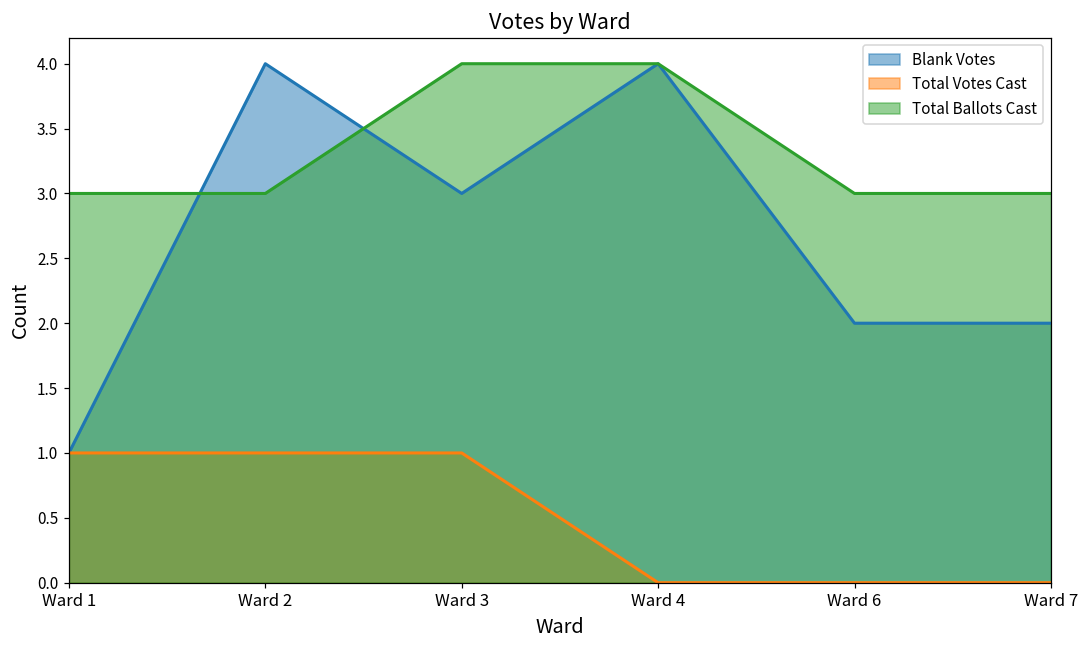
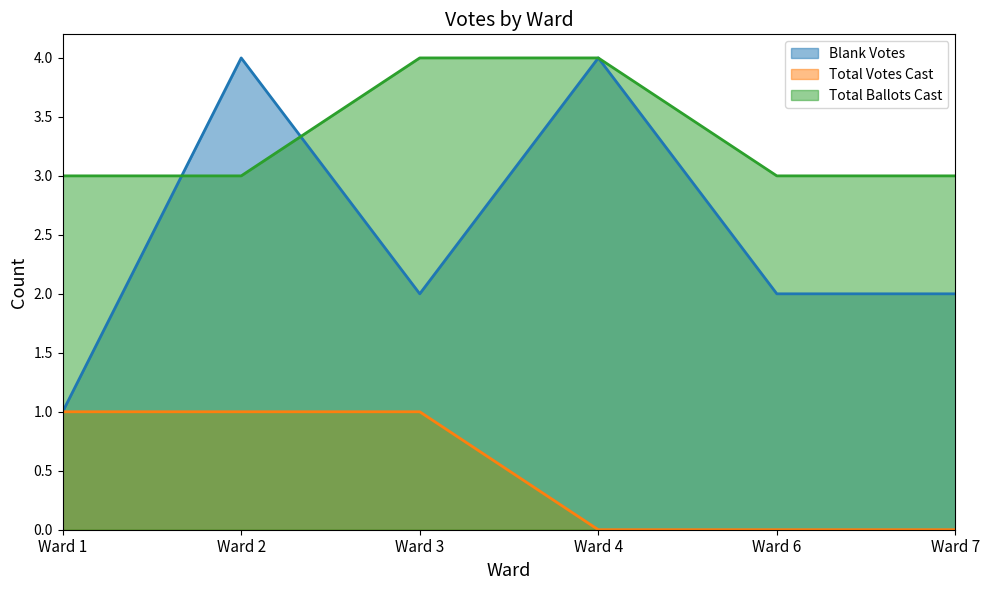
Blank Votes, Ward 3: 3 -> 2
